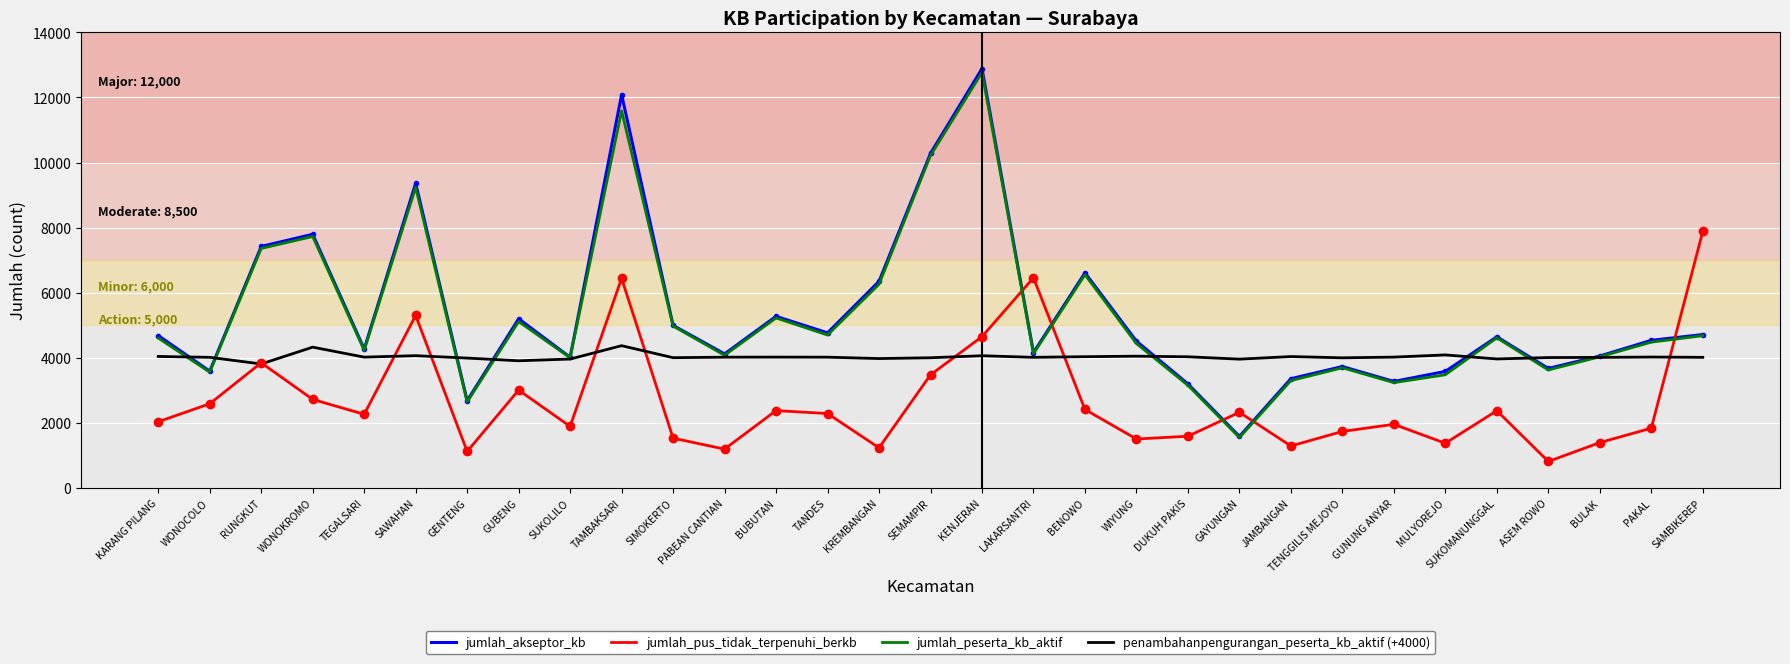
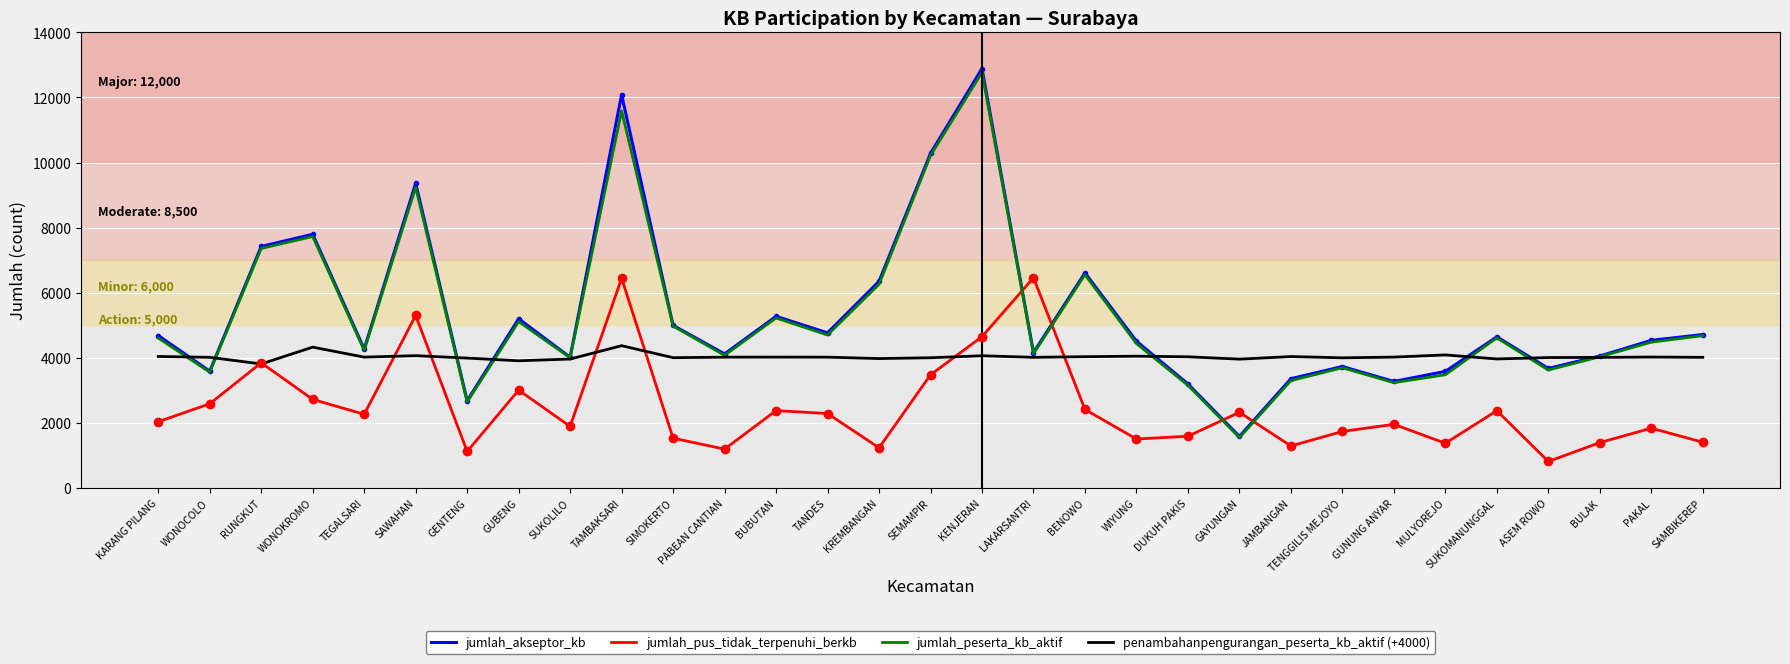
jumlah_pus_tidak_terpenuhi_berkb, SAMBIKEREP: 7900 -> 1400
